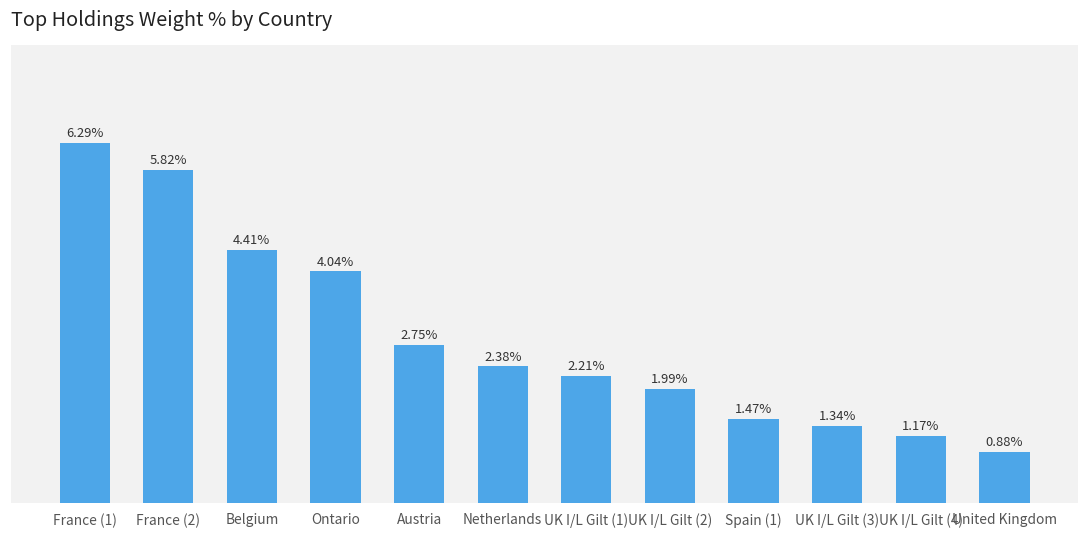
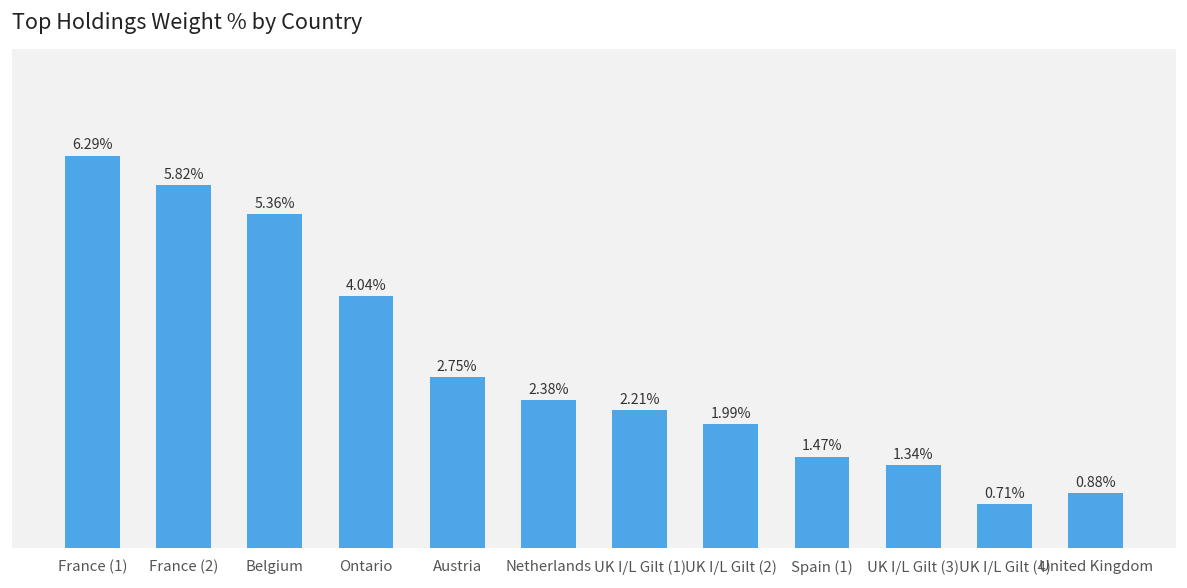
Belgium: 4.41% -> 5.36%
UK I/L Gilt (4): 1.17% -> 0.71%
